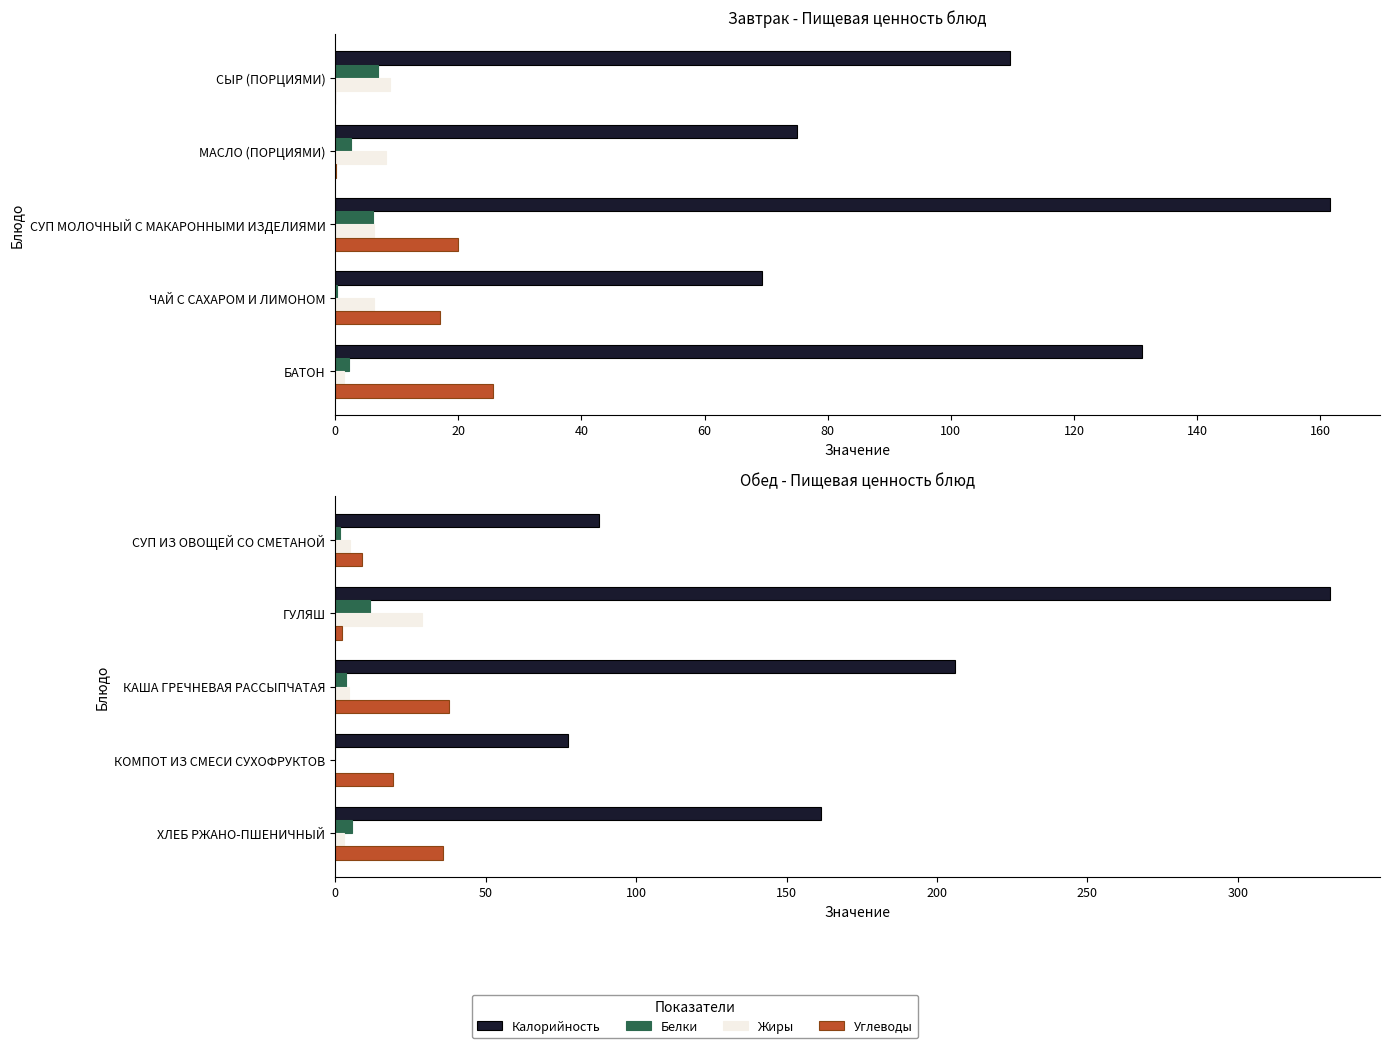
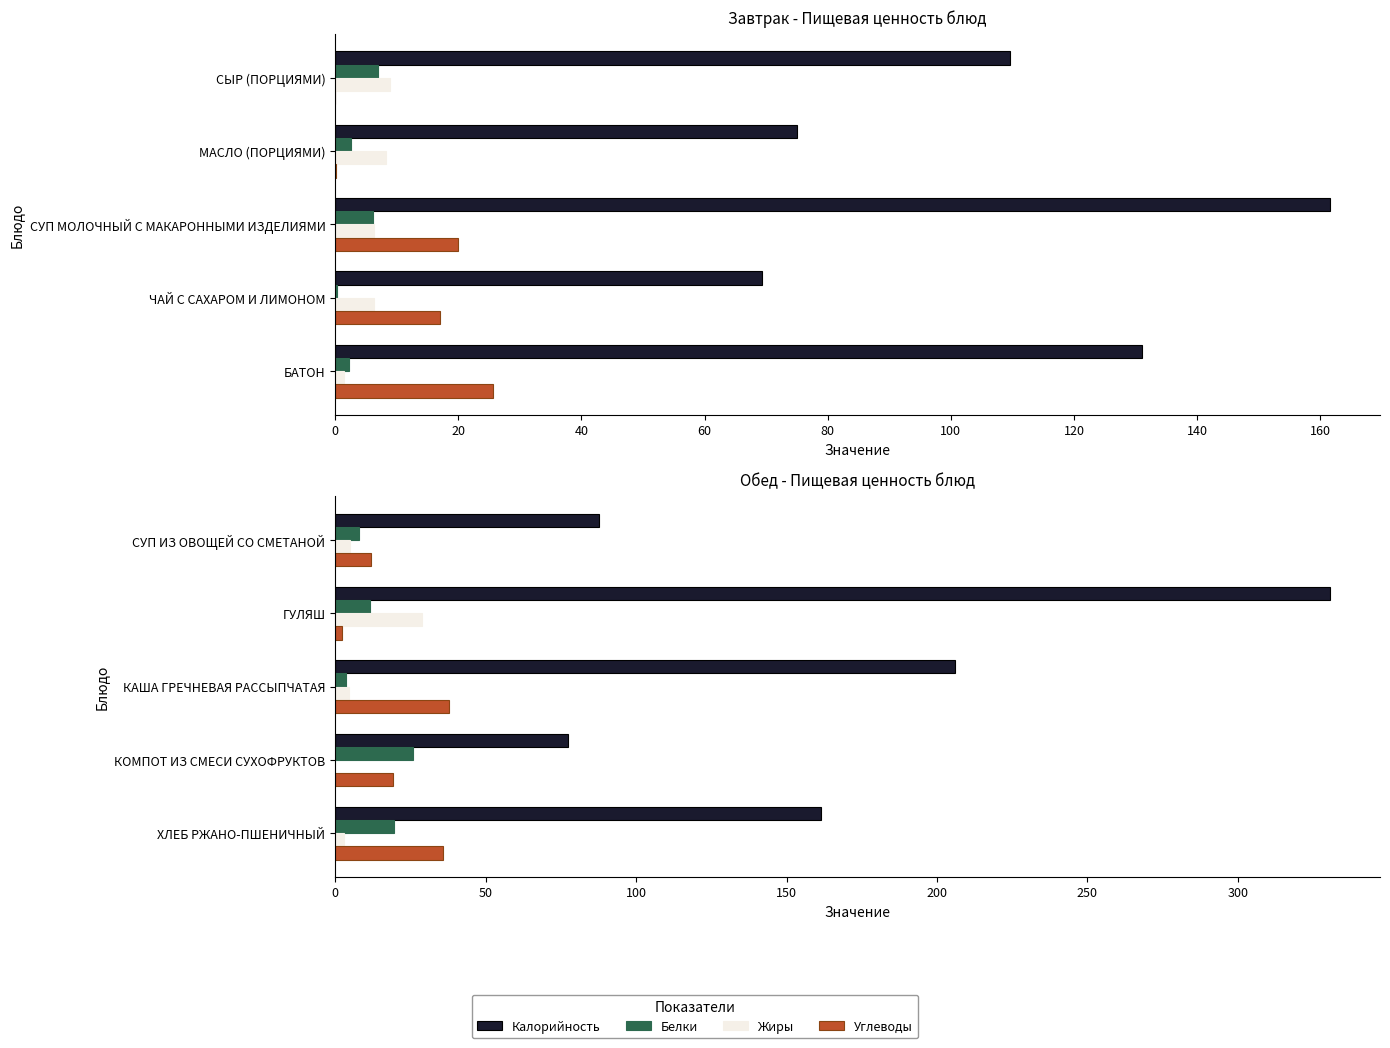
Обед - Пищевая ценность блюд, Белки, СУП ИЗ ОВОЩЕЙ СО СМЕТАНОЙ: 2 -> 8
Обед - Пищевая ценность блюд, Углеводы, СУП ИЗ ОВОЩЕЙ СО СМЕТАНОЙ: 9 -> 12
Обед - Пищевая ценность блюд, Белки, КОМПОТ ИЗ СМЕСИ СУХОФРУКТОВ: 0 -> 26
Обед - Пищевая ценность блюд, Белки, ХЛЕБ РЖАНО-ПШЕНИЧНЫЙ: 6 -> 20
